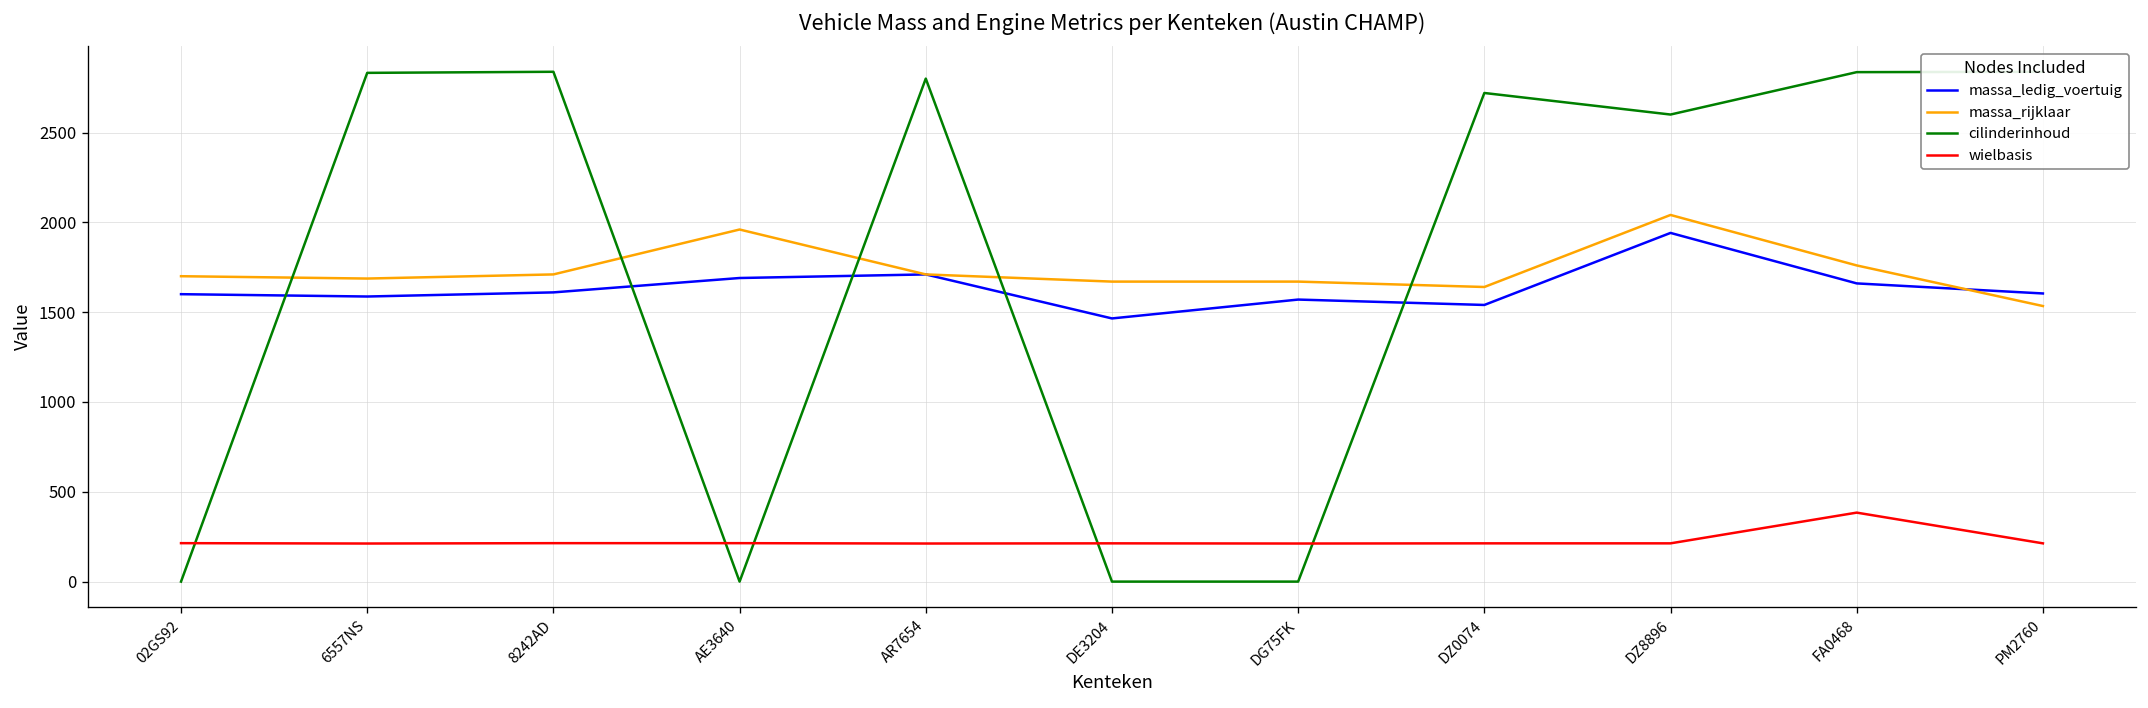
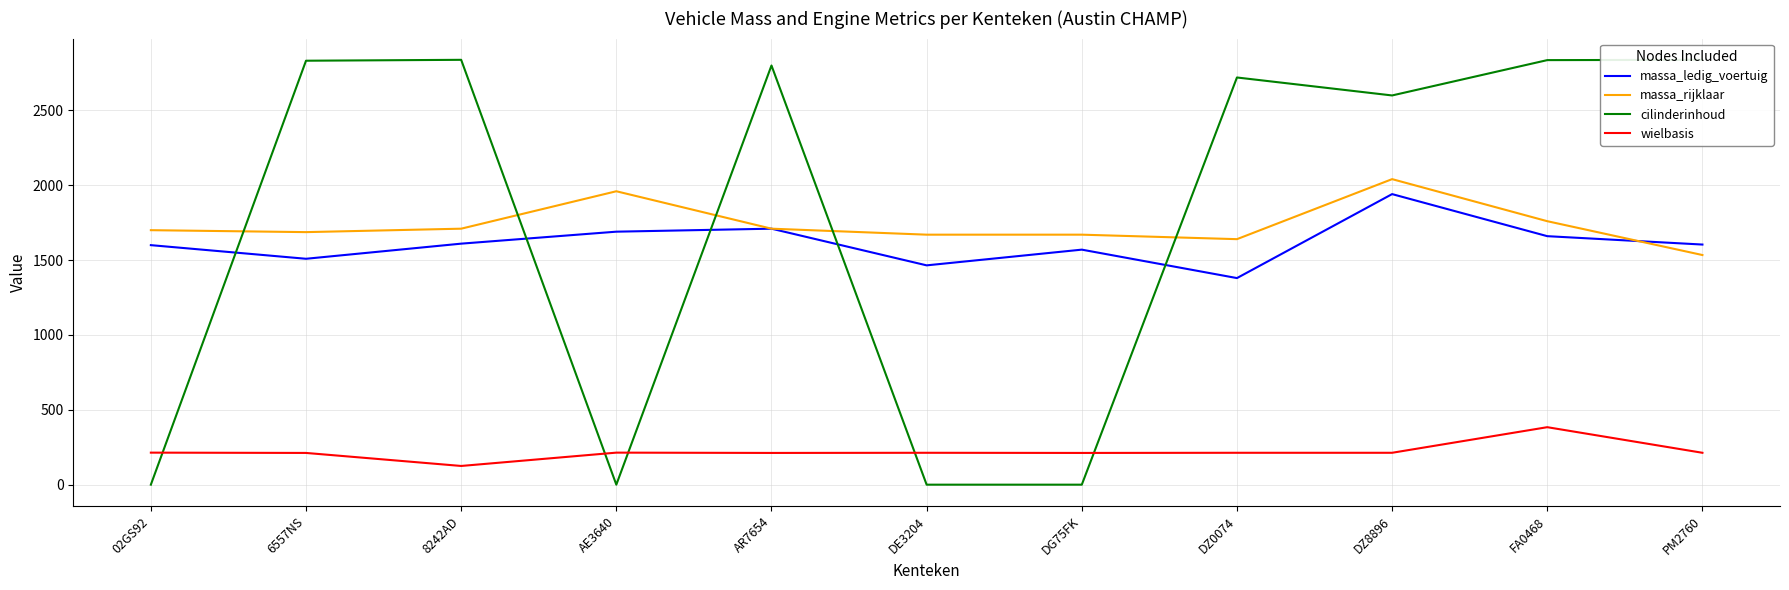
massa_ledig_voertuig, 6557NS: 1590 -> 1510
wielbasis, 8242AD: 210 -> 130
massa_ledig_voertuig, DZ0074: 1540 -> 1380
